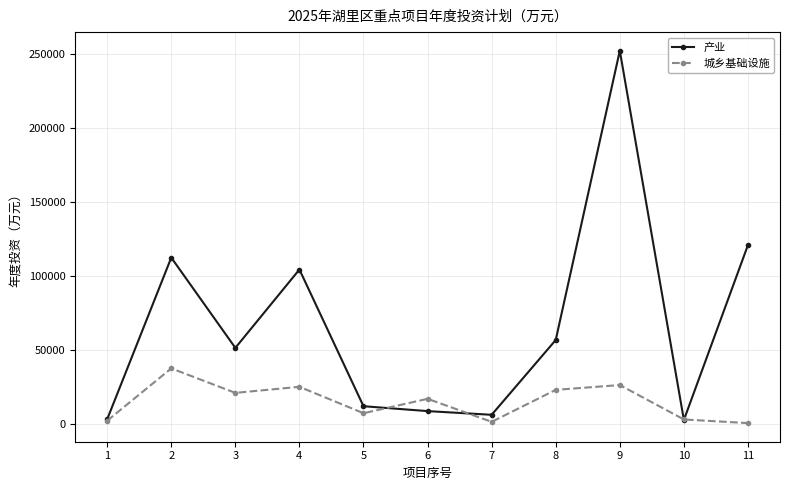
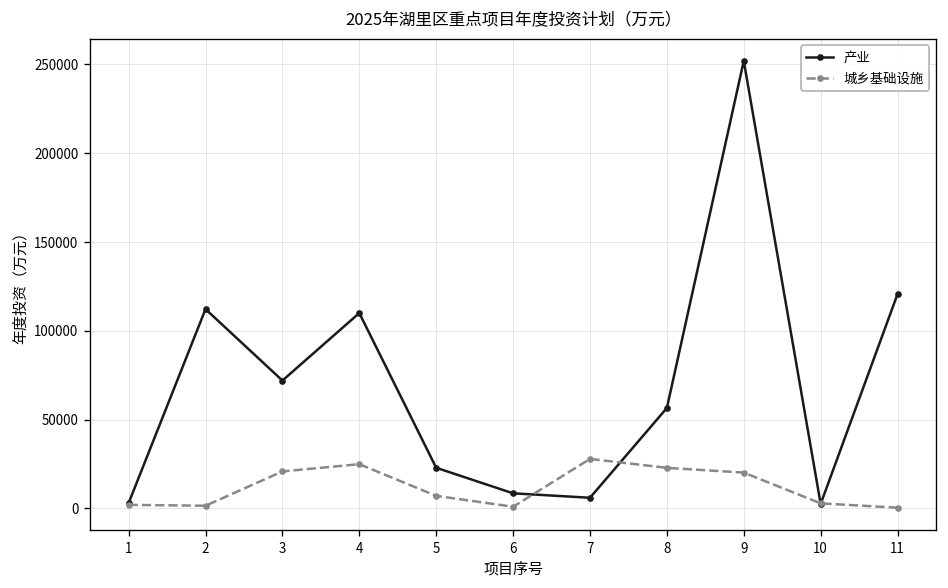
城乡基础设施, 2: 37000 -> 2000
产业, 3: 51000 -> 72000
产业, 4: 104000 -> 110000
产业, 5: 12000 -> 23000
城乡基础设施, 6: 17000 -> 1000
城乡基础设施, 7: 1000 -> 28000
城乡基础设施, 9: 26000 -> 20000
